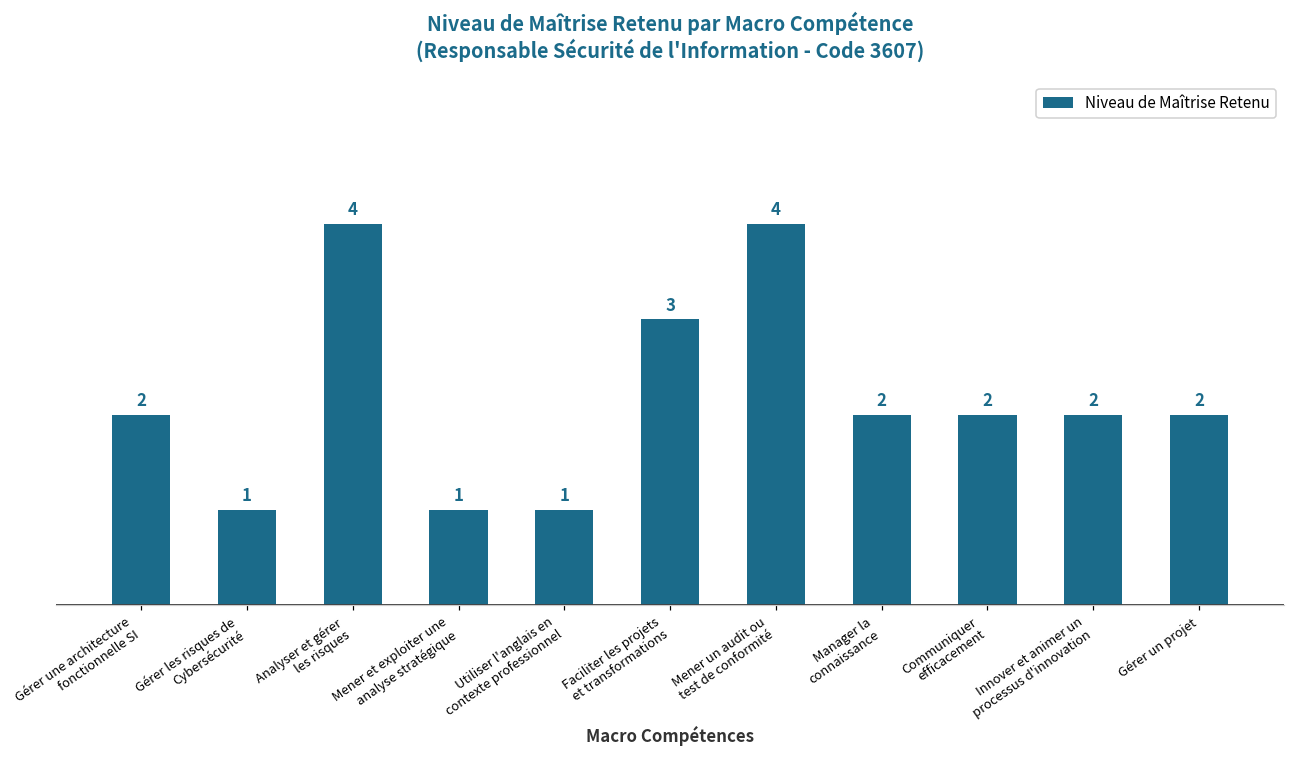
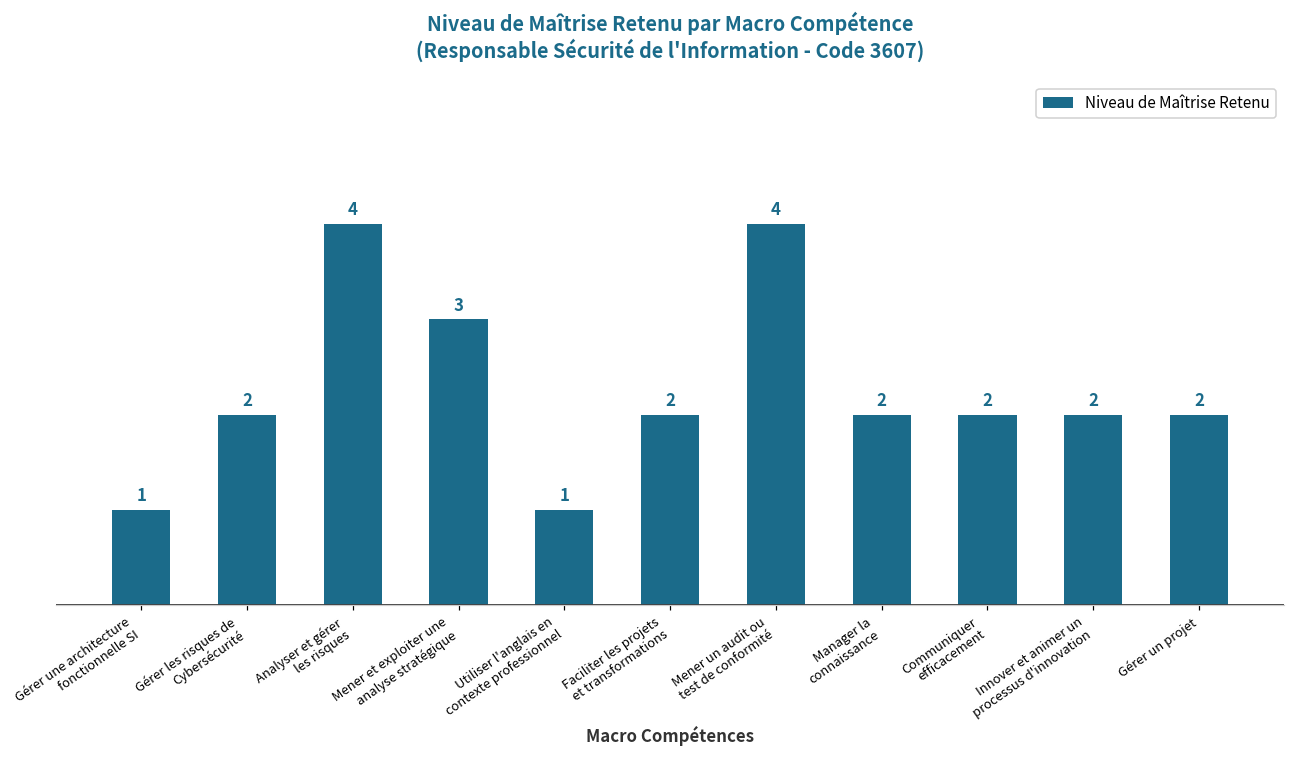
Gérer une architecture fonctionnelle SI: 2 -> 1
Gérer les risques de Cybersécurité: 1 -> 2
Mener et exploiter une analyse stratégique: 1 -> 3
Faciliter les projets et transformations: 3 -> 2
